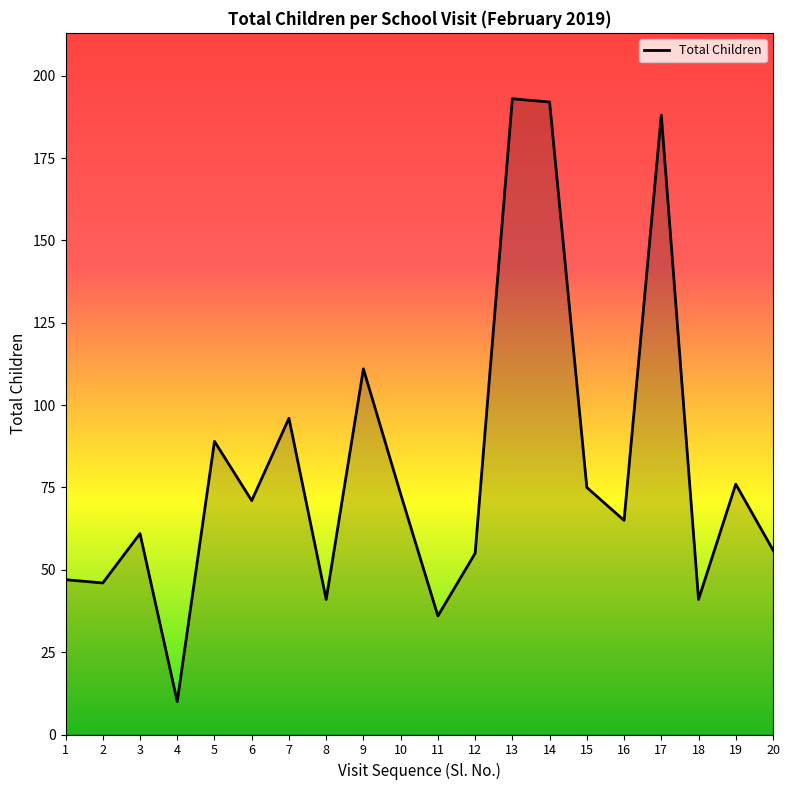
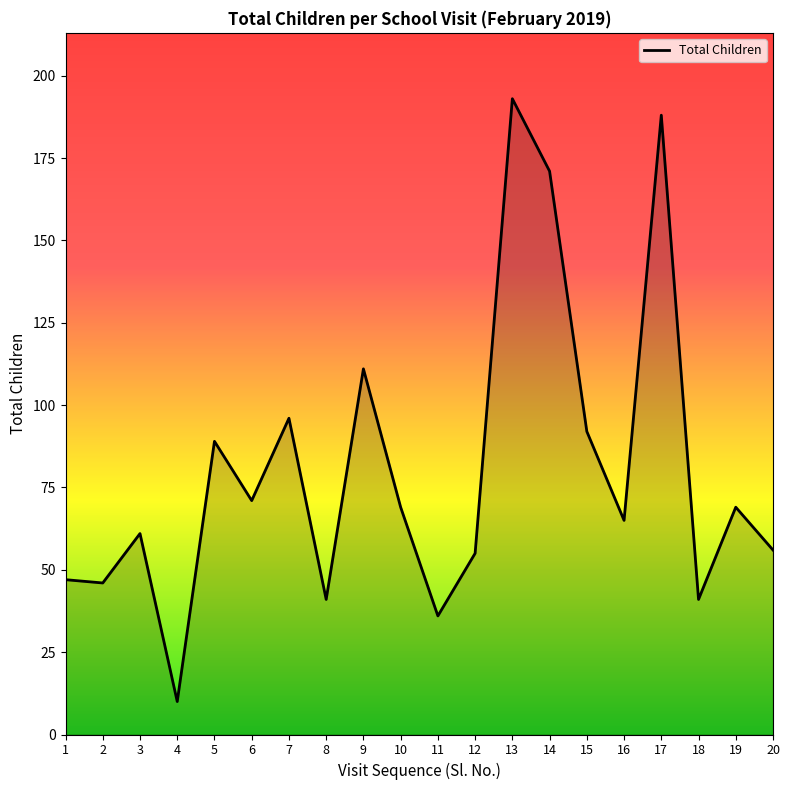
10: 73 -> 69
14: 192 -> 171
15: 75 -> 92
19: 76 -> 69
